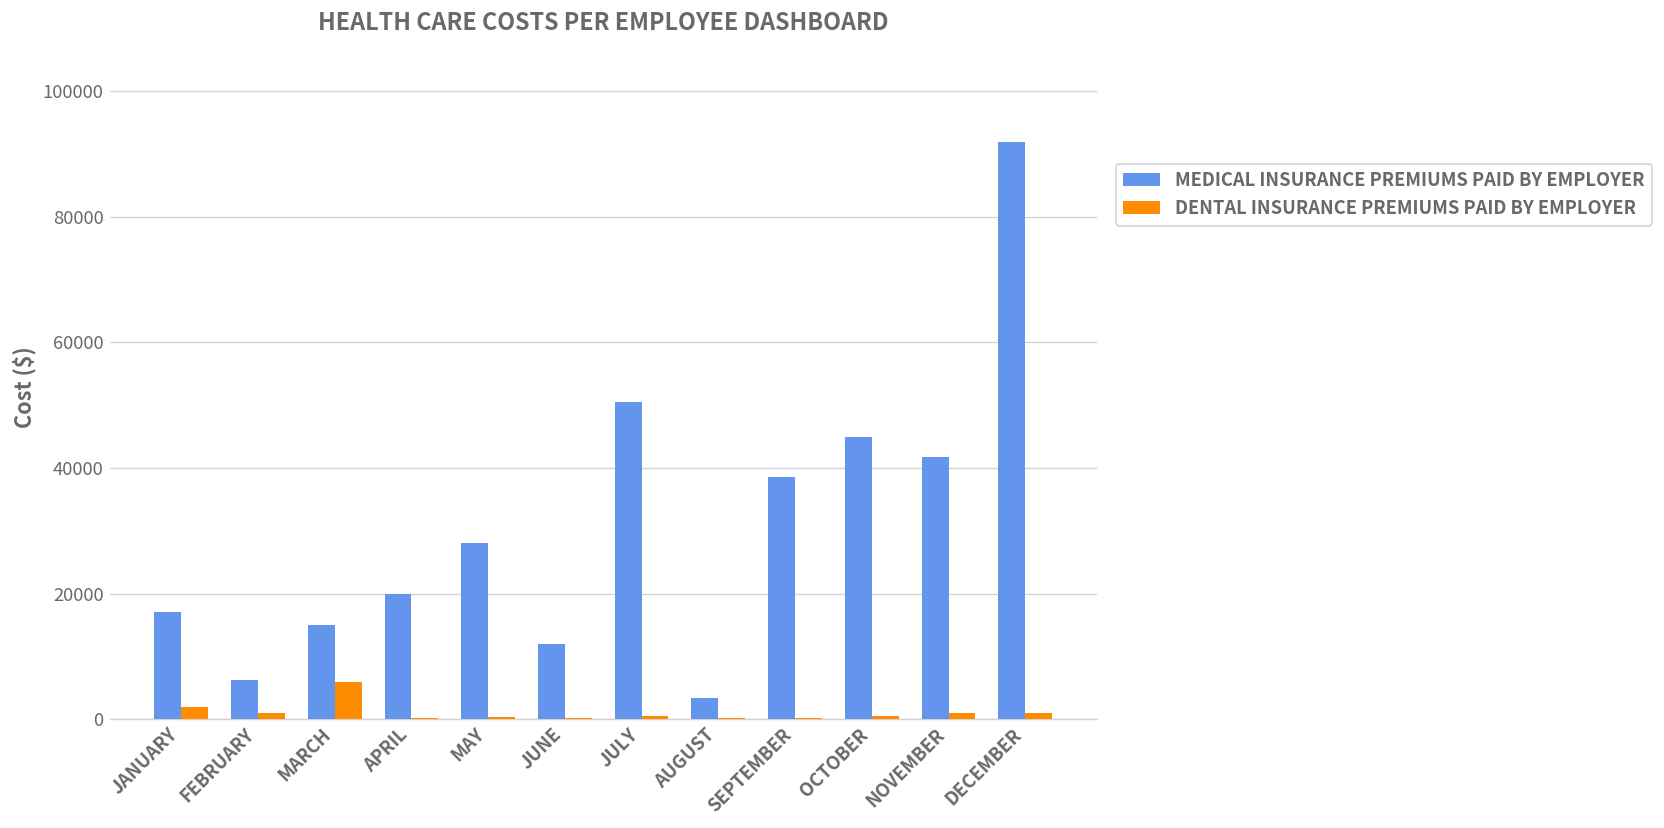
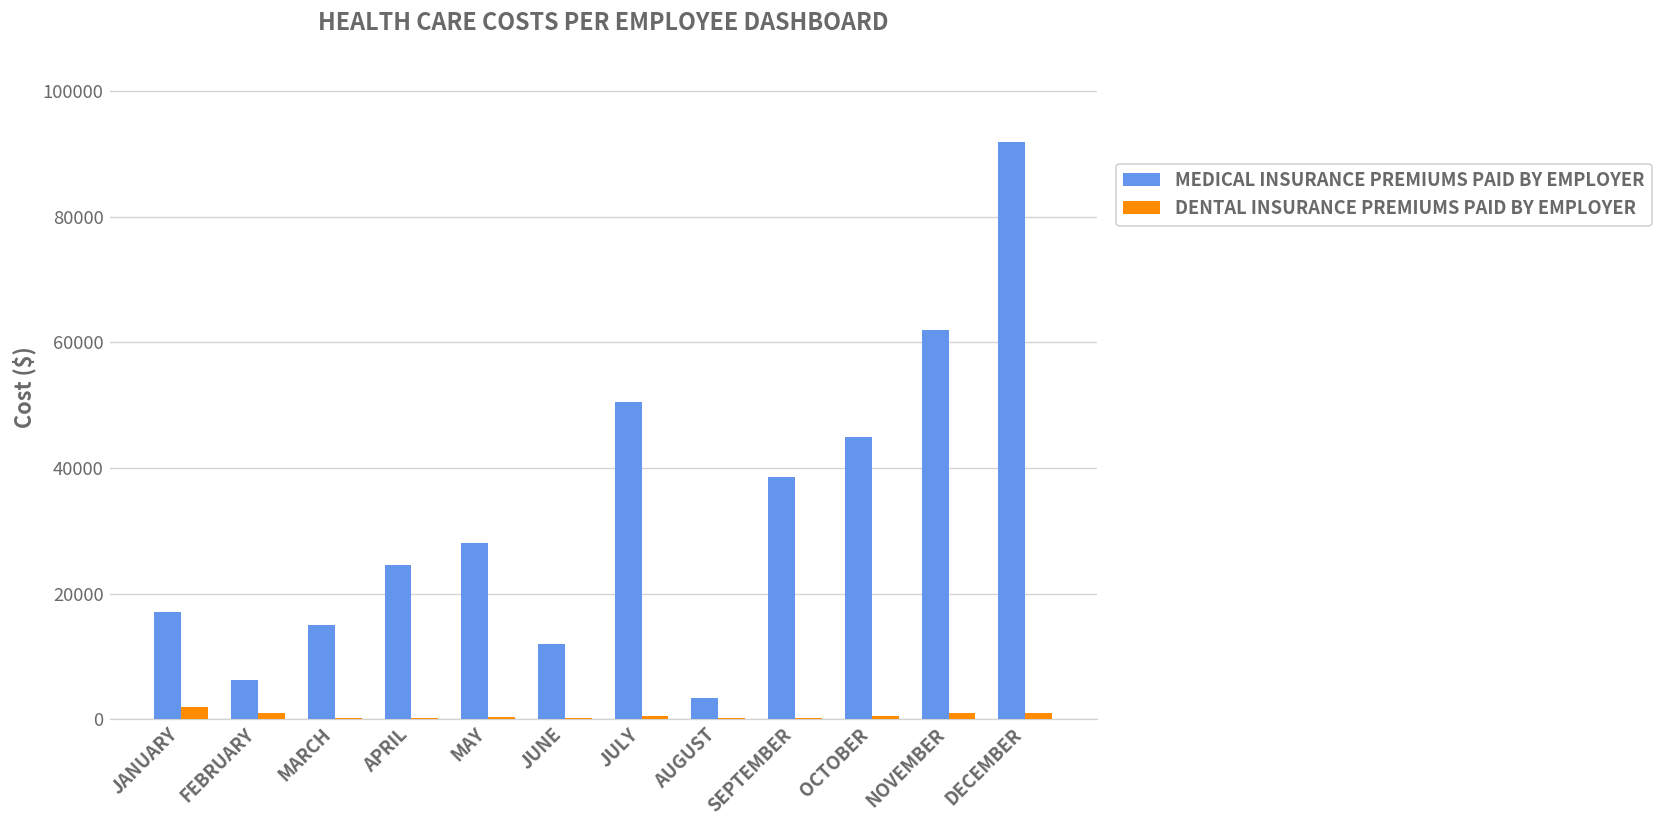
DENTAL INSURANCE PREMIUMS PAID BY EMPLOYER, MARCH: 6000 -> 0
MEDICAL INSURANCE PREMIUMS PAID BY EMPLOYER, APRIL: 20000 -> 25000
MEDICAL INSURANCE PREMIUMS PAID BY EMPLOYER, NOVEMBER: 42000 -> 62000
